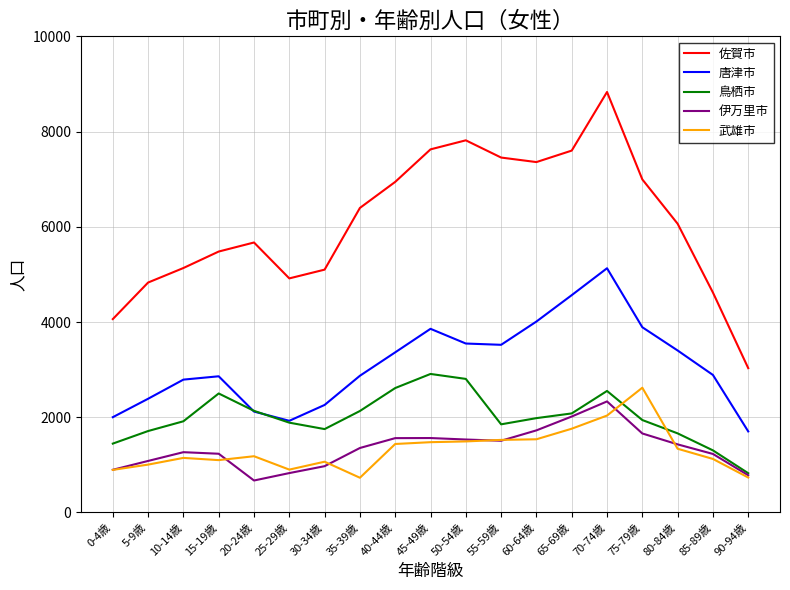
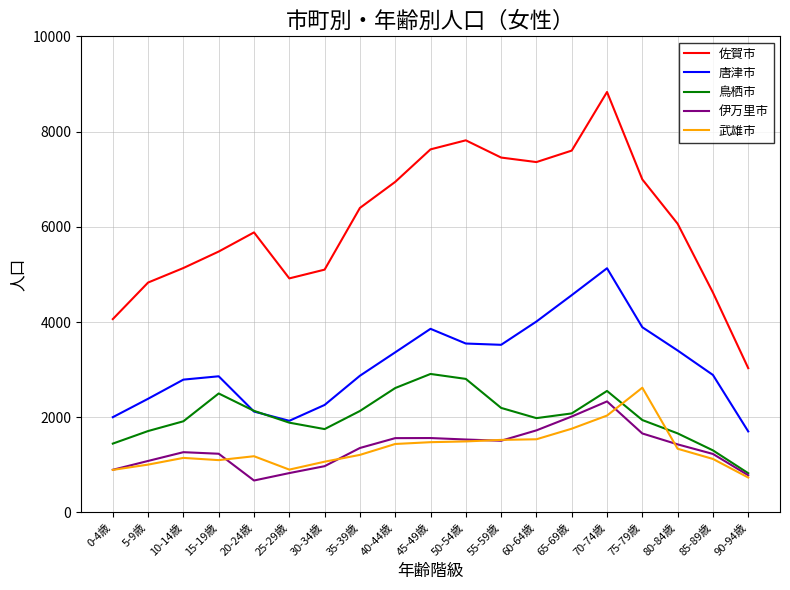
佐賀市, 20-24歳: 5700 -> 5900
武雄市, 35-39歳: 700 -> 1200
鳥栖市, 55-59歳: 1900 -> 2200
